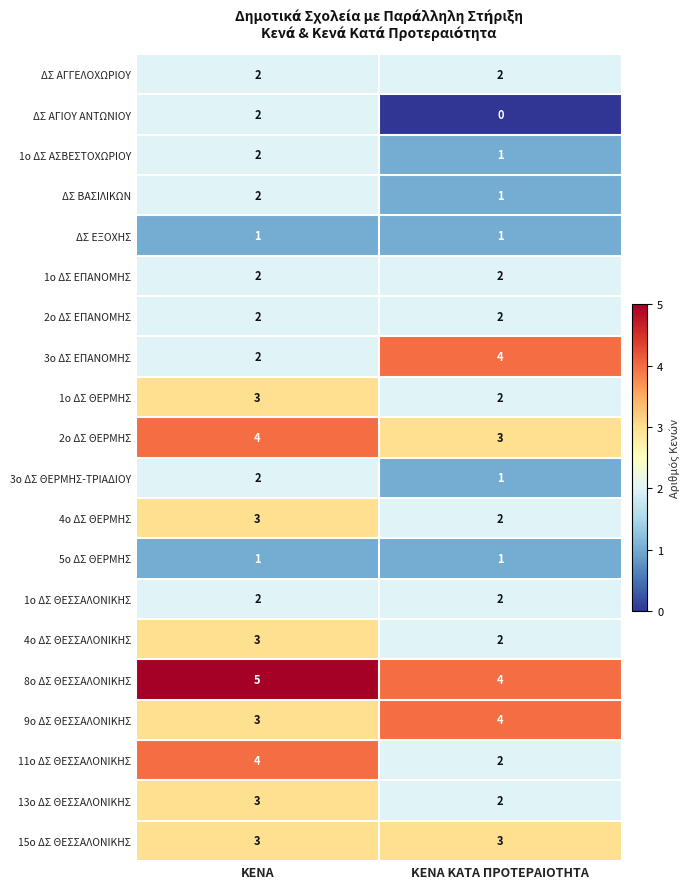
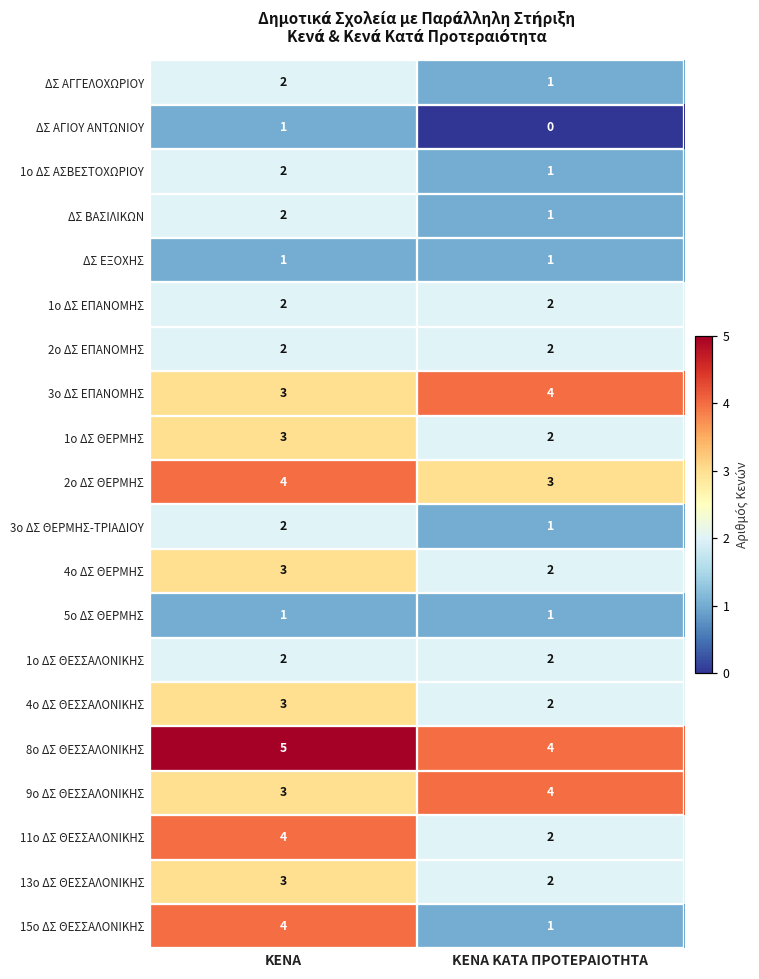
ΔΣ ΑΓΓΕΛΟΧΩΡΙΟΥ, ΚΕΝΑ ΚΑΤΑ ΠΡΟΤΕΡΑΙΟΤΗΤΑ: 2 -> 1
ΔΣ ΑΓΙΟΥ ΑΝΤΩΝΙΟΥ, ΚΕΝΑ: 2 -> 1
3ο ΔΣ ΕΠΑΝΟΜΗΣ, ΚΕΝΑ: 2 -> 3
15ο ΔΣ ΘΕΣΣΑΛΟΝΙΚΗΣ, ΚΕΝΑ: 3 -> 4
15ο ΔΣ ΘΕΣΣΑΛΟΝΙΚΗΣ, ΚΕΝΑ ΚΑΤΑ ΠΡΟΤΕΡΑΙΟΤΗΤΑ: 3 -> 1
